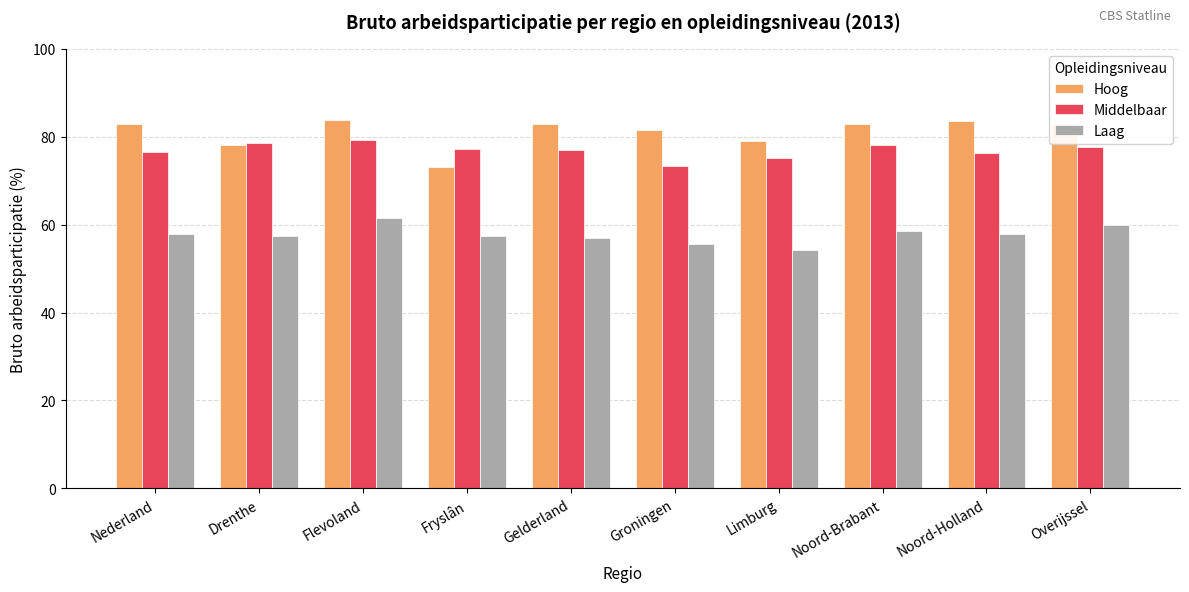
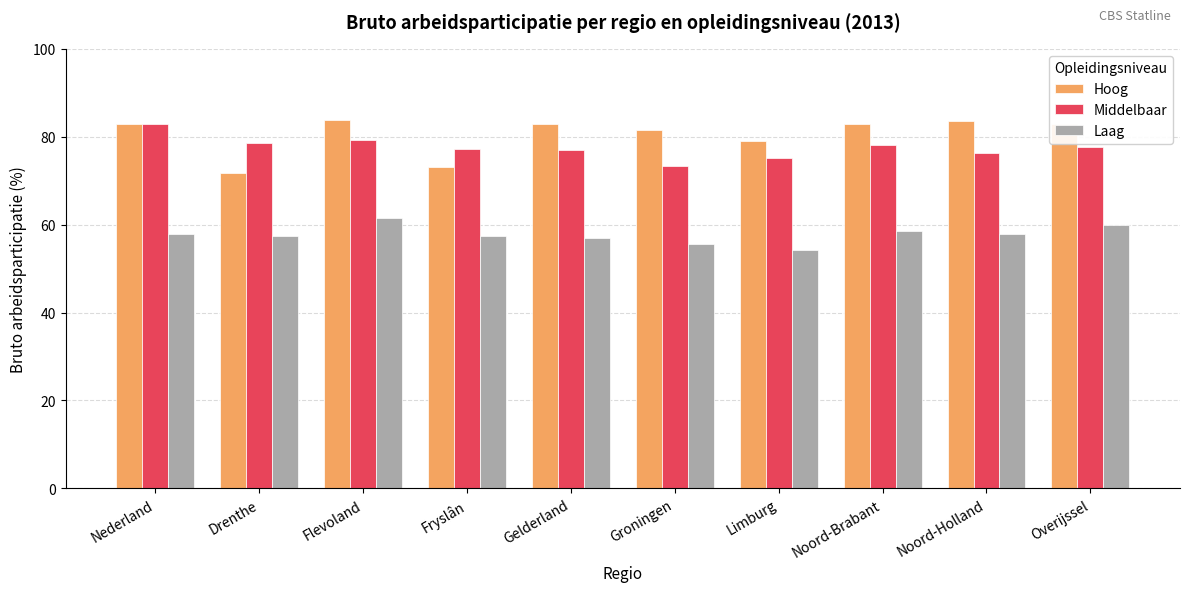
Middelbaar, Nederland: 77 -> 83
Hoog, Drenthe: 78 -> 72
